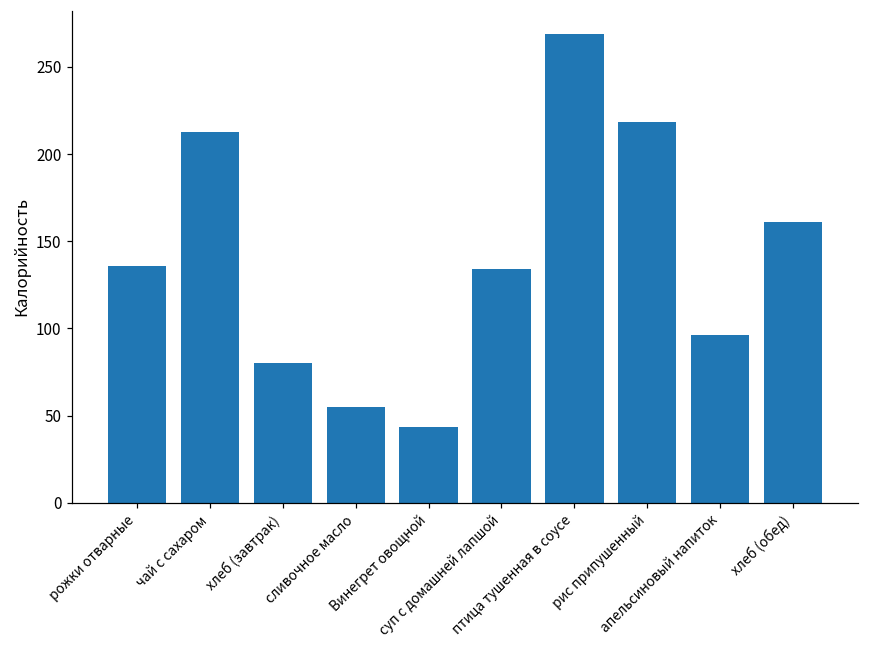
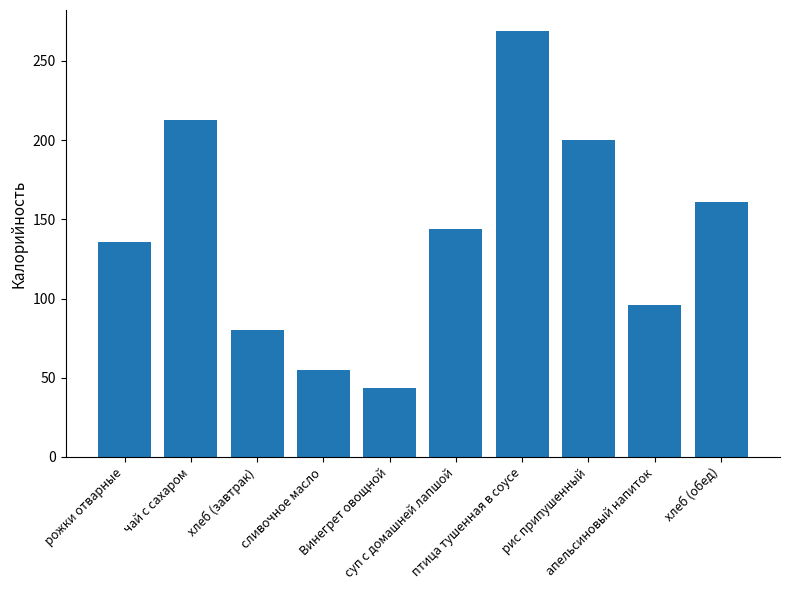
суп с домашней лапшой: 134 -> 144
рис припушенный: 219 -> 200
